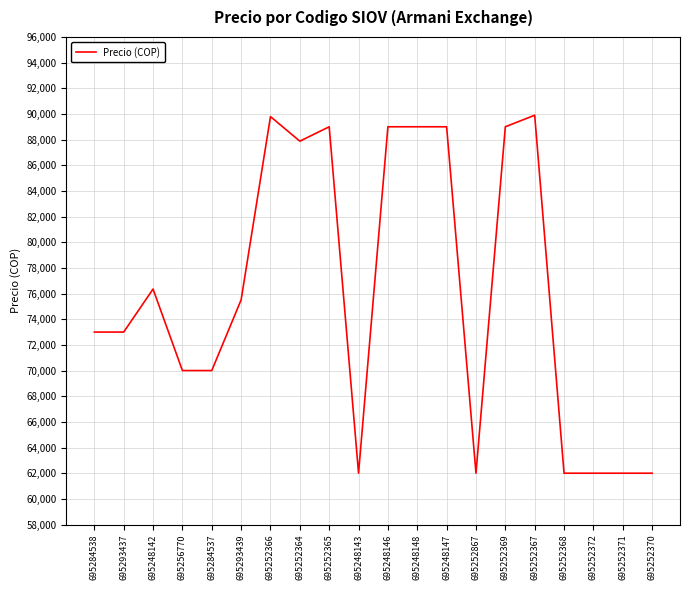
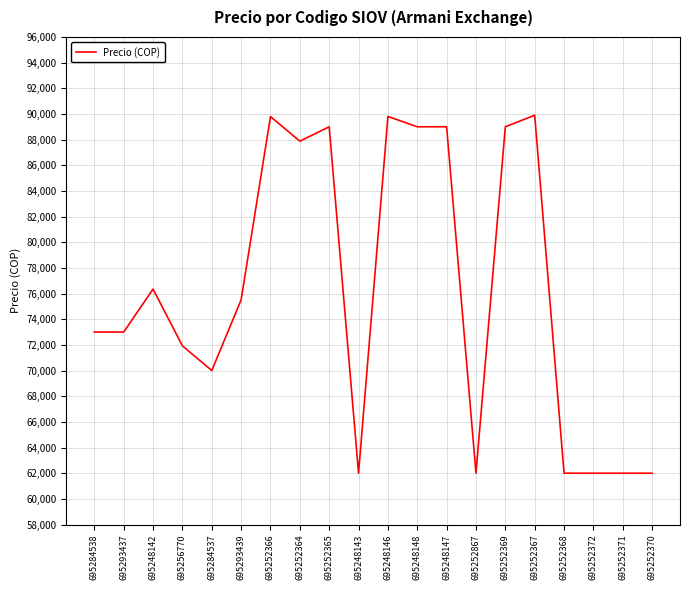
695256770: 70,000 -> 71,900
695248146: 89,000 -> 89,800
